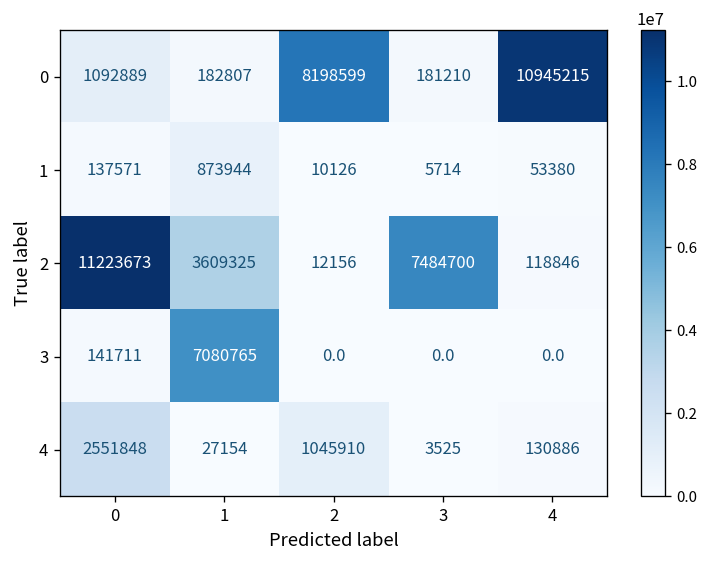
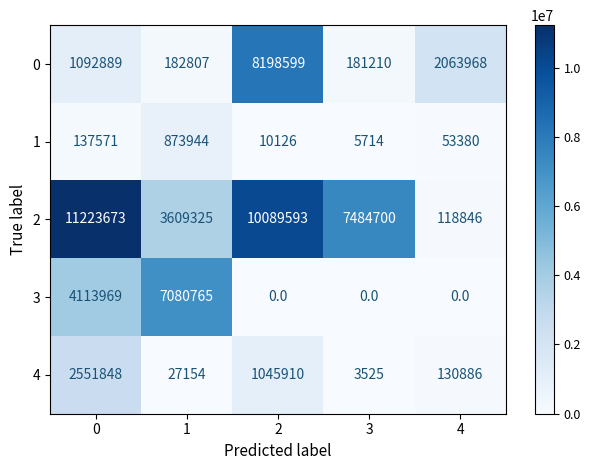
0, 4: 10945215 -> 2063968
2, 2: 12156 -> 10089593
3, 0: 141711 -> 4113969
